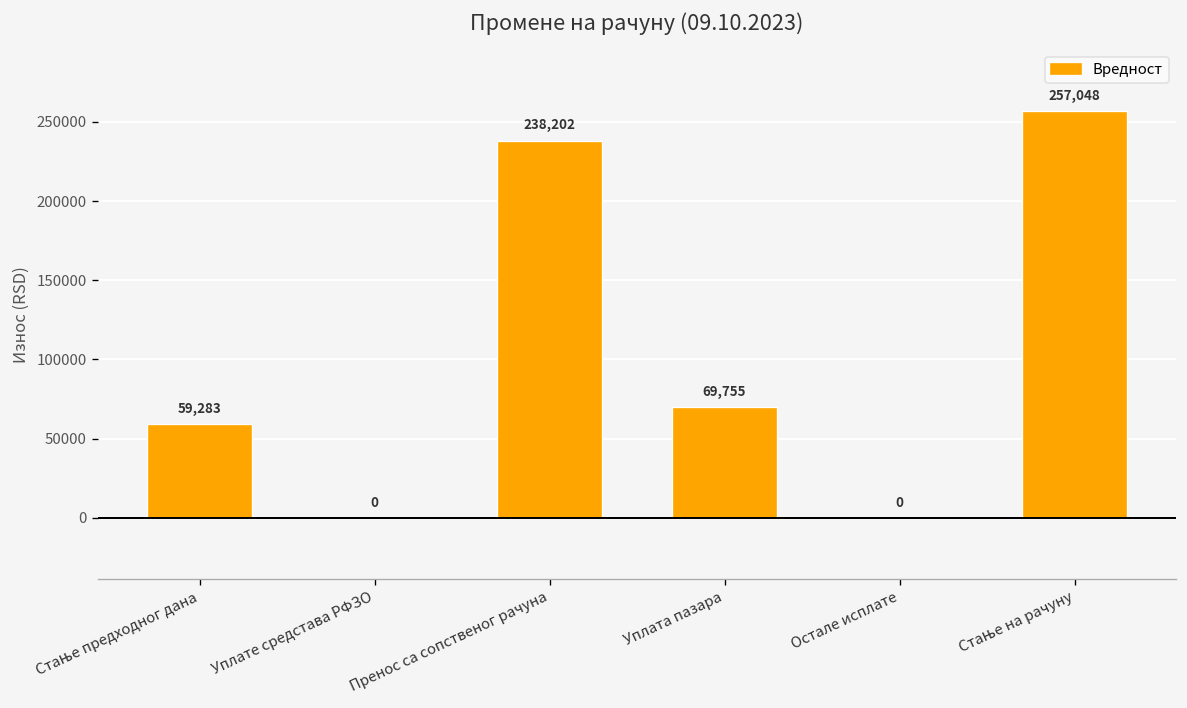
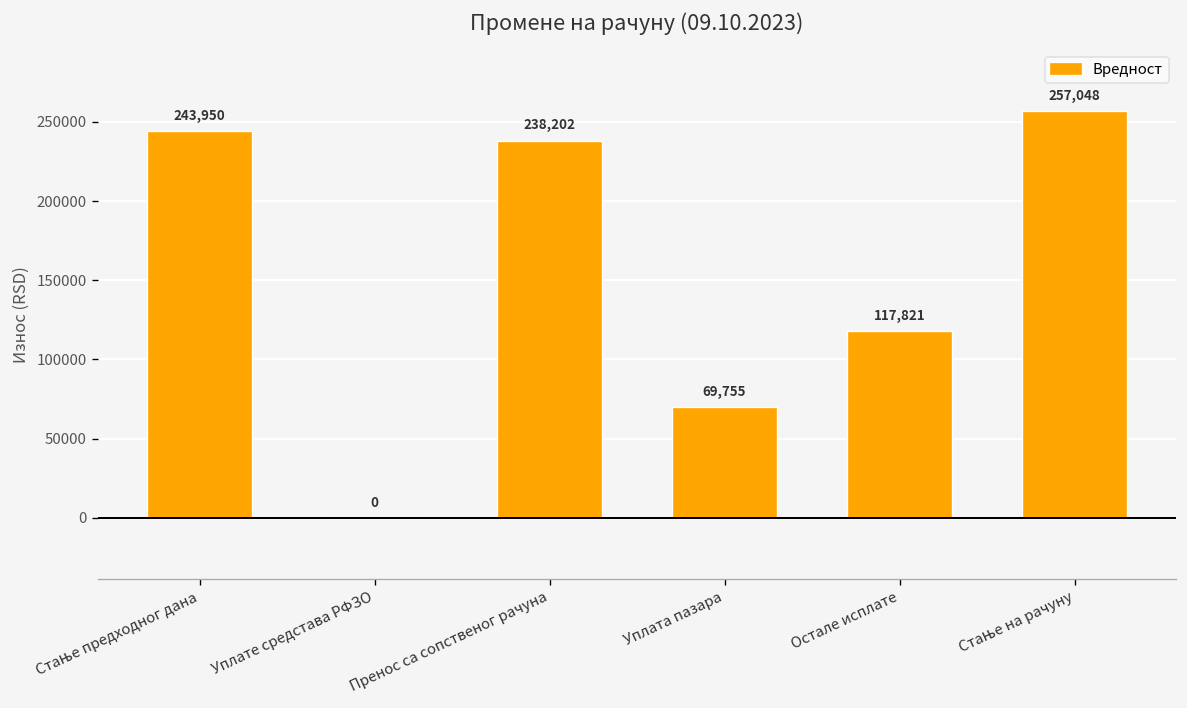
Стање предходног дана: 59,283 -> 243,950
Остале исплате: 0 -> 117,821
